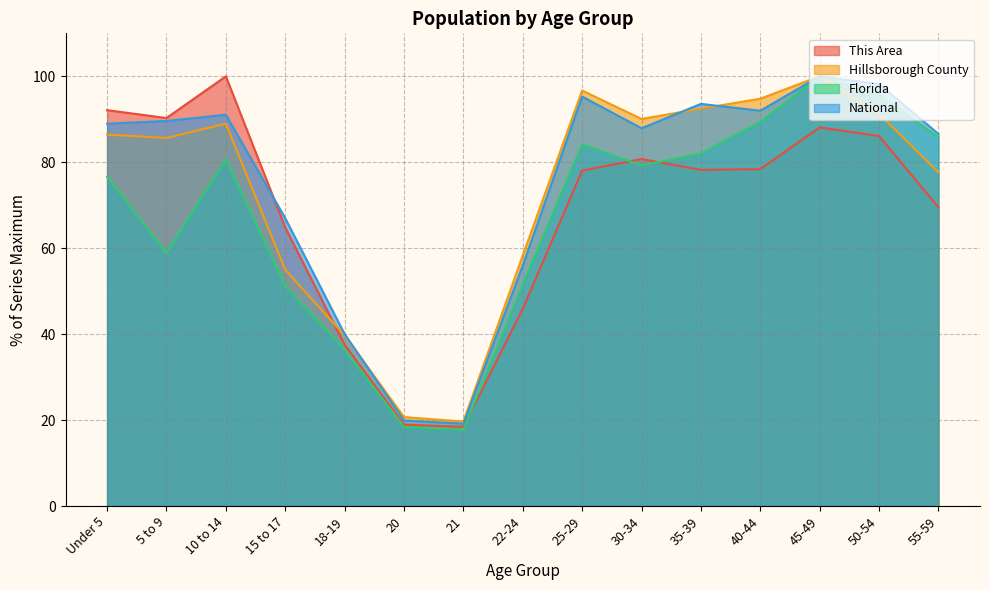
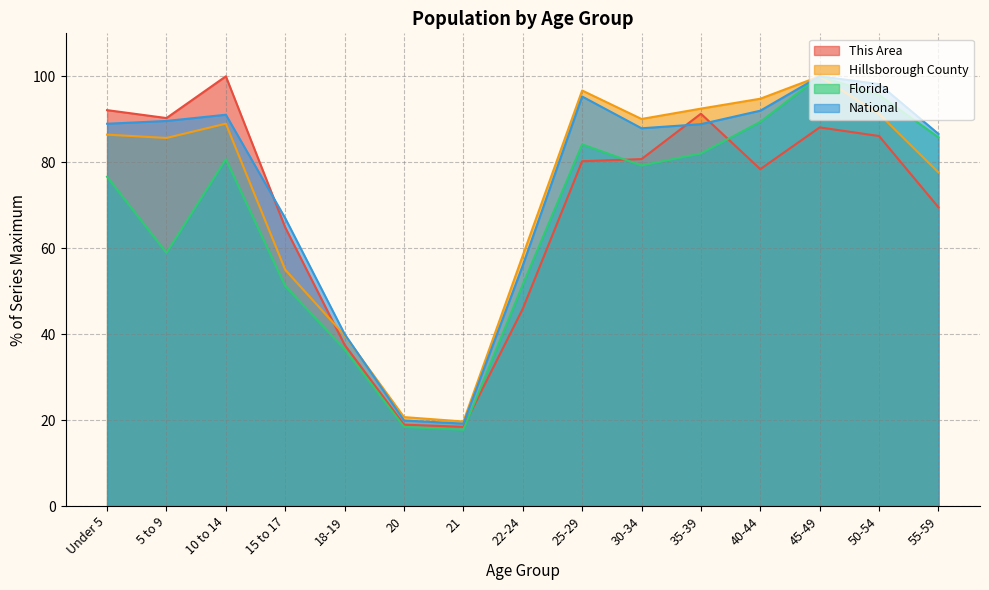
This Area, 25-29: 78 -> 80
This Area, 35-39: 78 -> 91
National, 35-39: 94 -> 89
